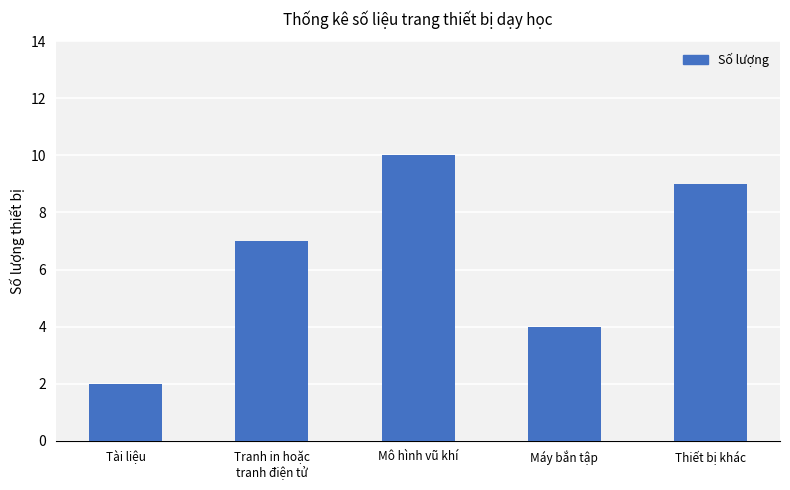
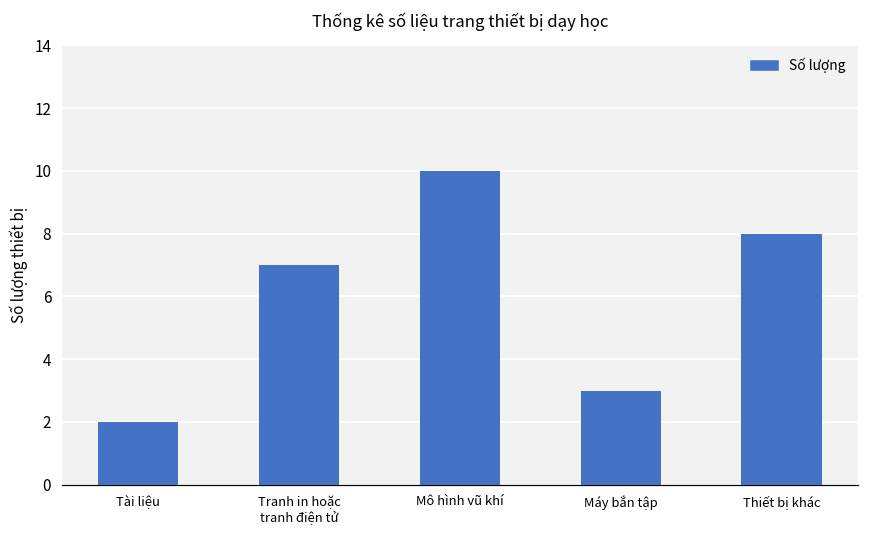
Máy bắn tập: 4 -> 3
Thiết bị khác: 9 -> 8
